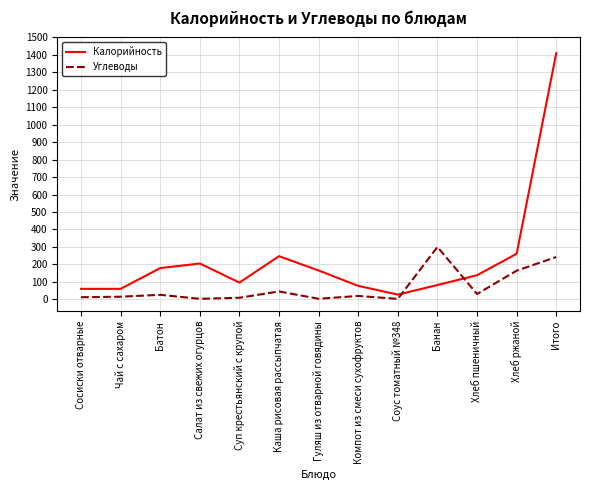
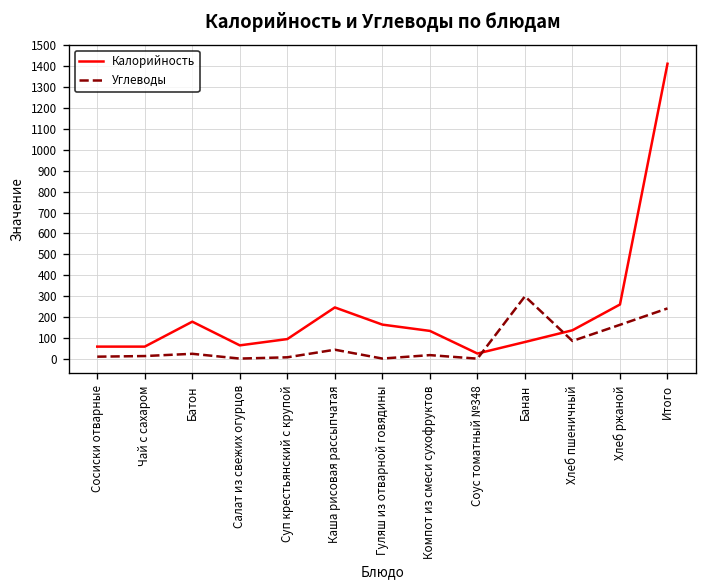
Калорийность, Салат из свежих огурцов: 210 -> 70
Калорийность, Компот из смеси сухофруктов: 80 -> 140
Углеводы, Хлеб пшеничный: 30 -> 90
